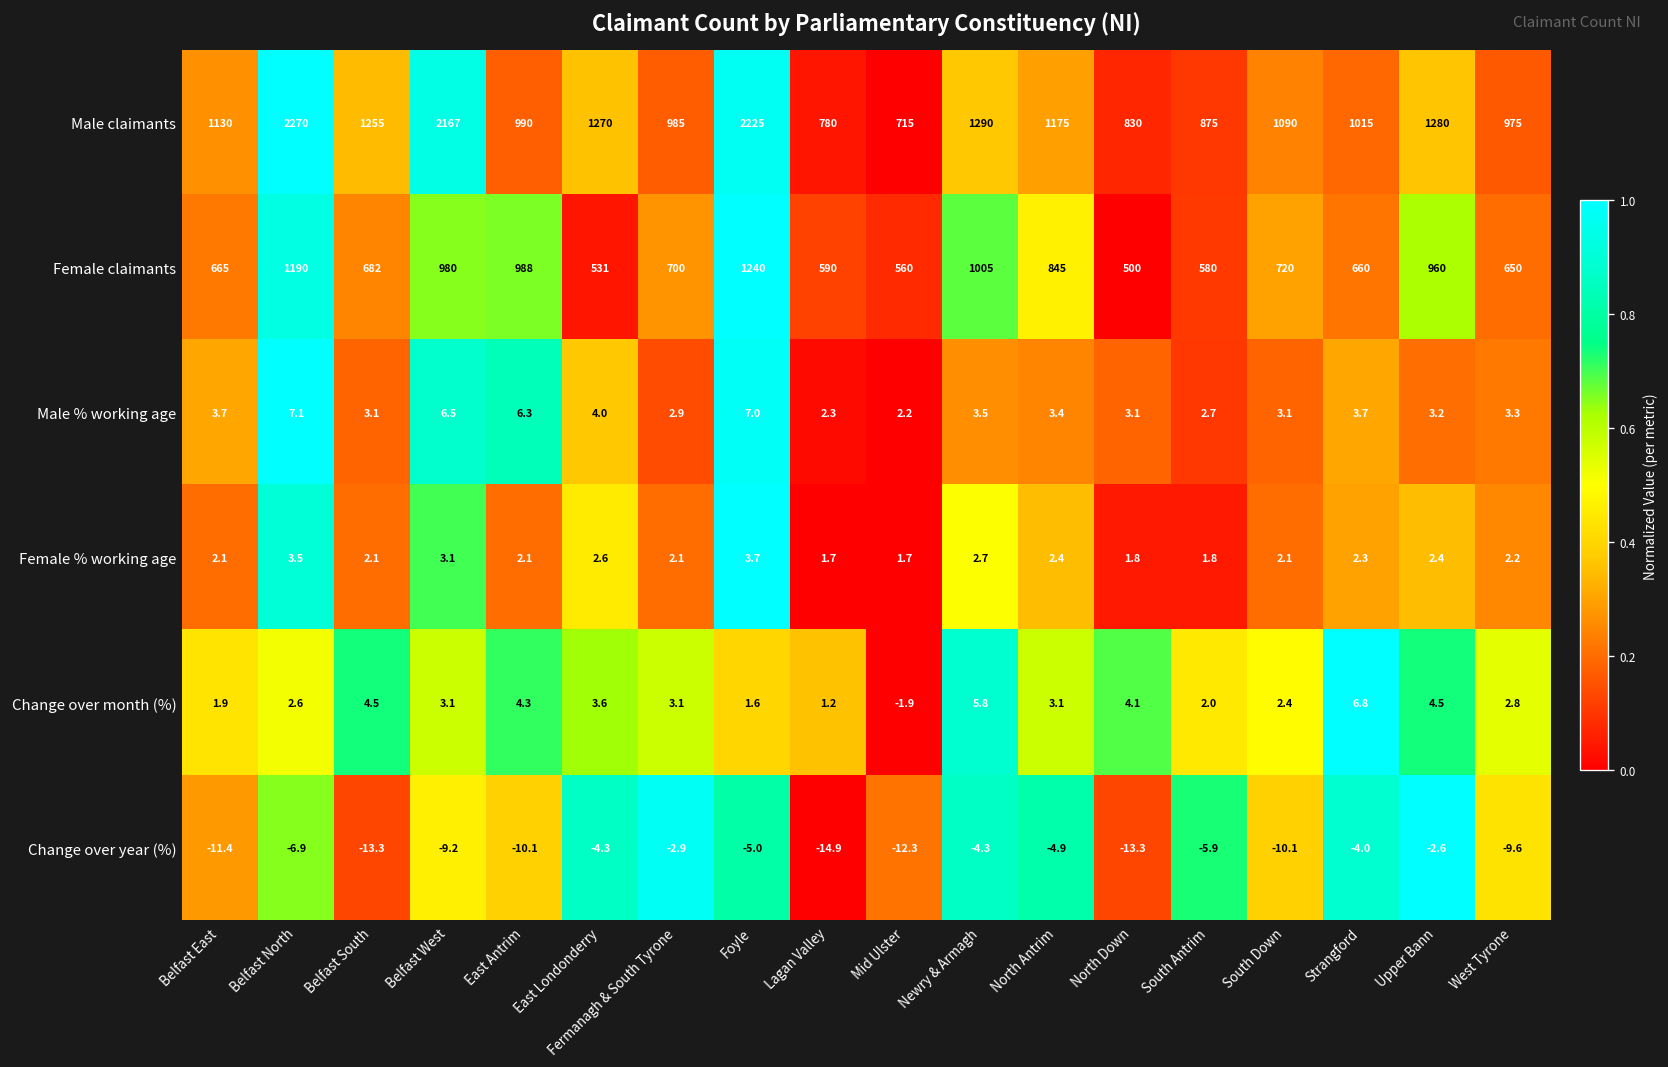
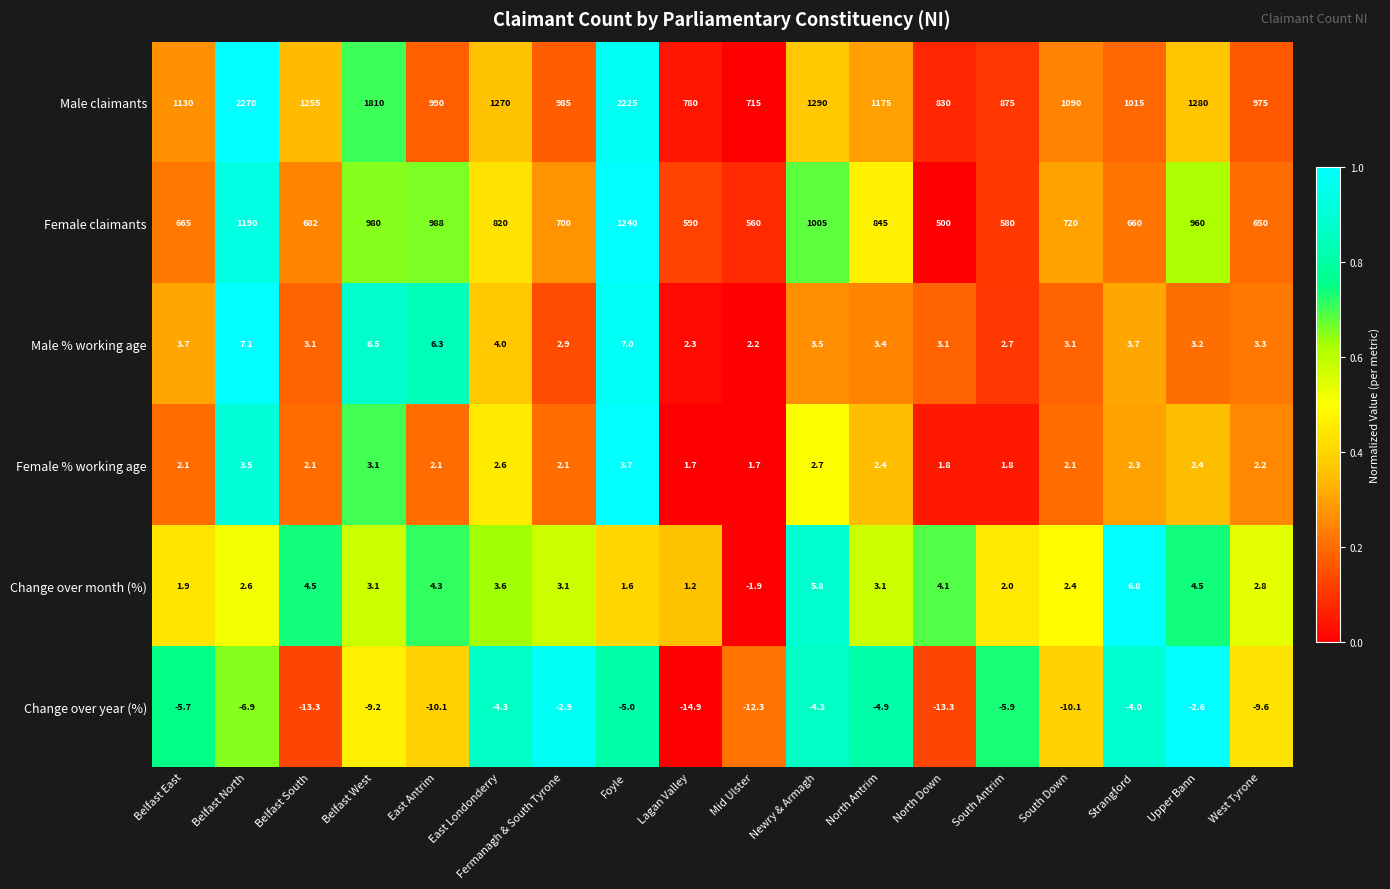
Male claimants, Belfast West: 2167 -> 1810
Female claimants, East Londonderry: 531 -> 820
Change over year (%), Belfast East: -11.4 -> -5.7
